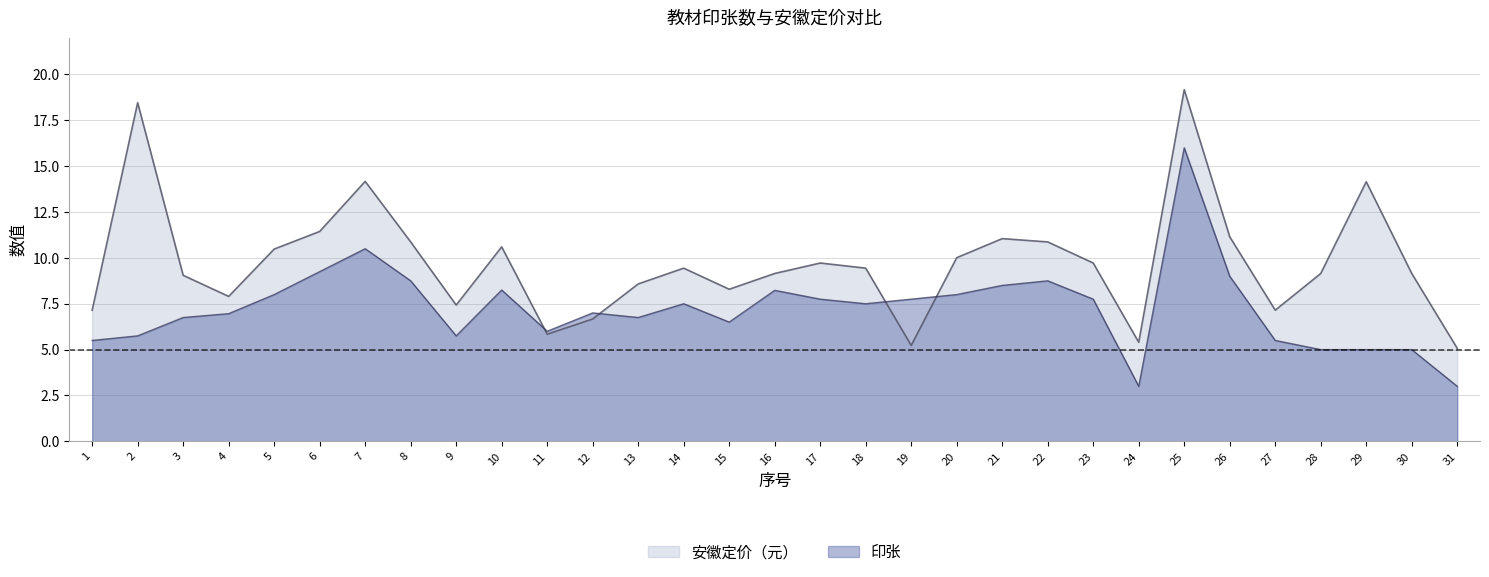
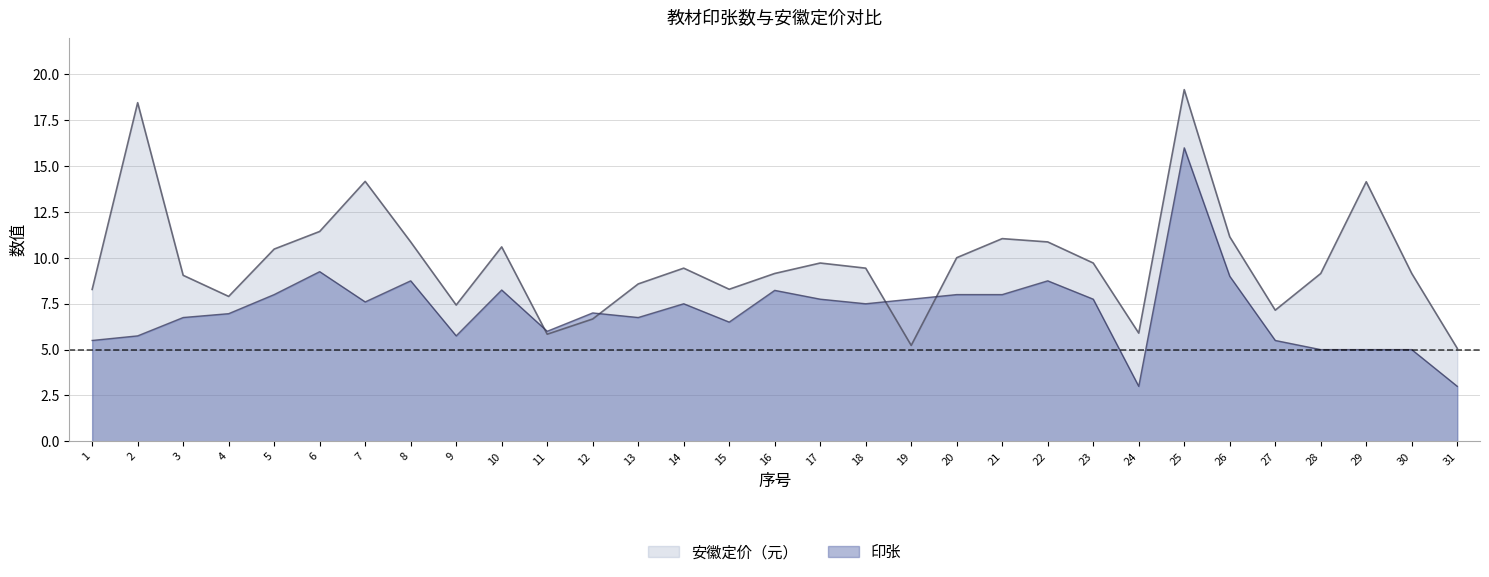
安徽定价（元）, 1: 7.2 -> 8.3
印张, 7: 10.5 -> 7.6
印张, 21: 8.5 -> 8.0
安徽定价（元）, 24: 5.4 -> 5.9
